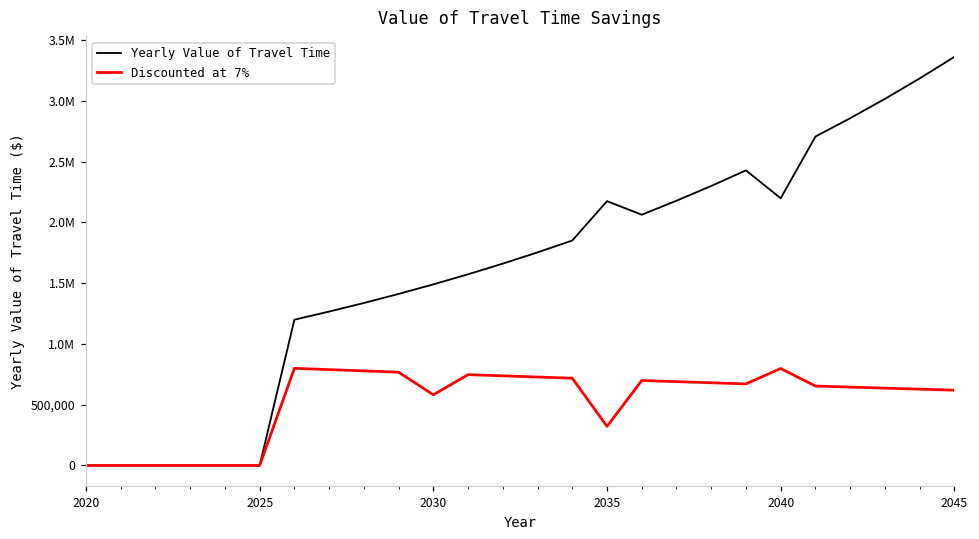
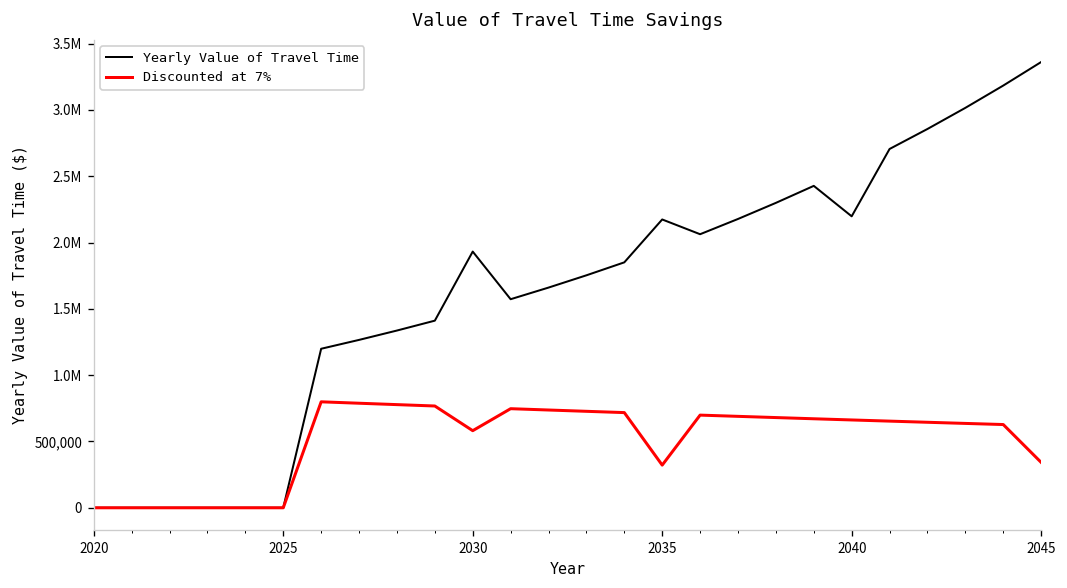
Yearly Value of Travel Time, 2030: 1,490,000 -> 1,930,000
Discounted at 7%, 2040: 800,000 -> 660,000
Discounted at 7%, 2045: 620,000 -> 340,000
